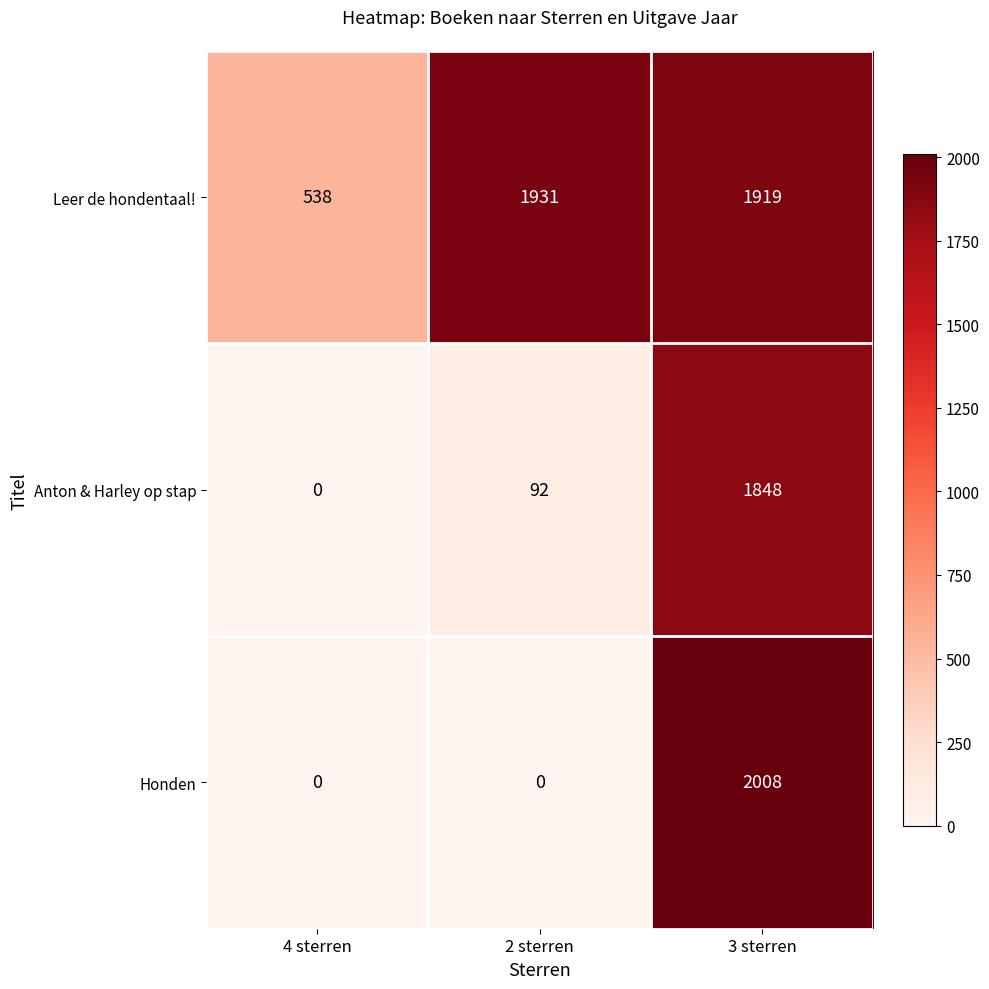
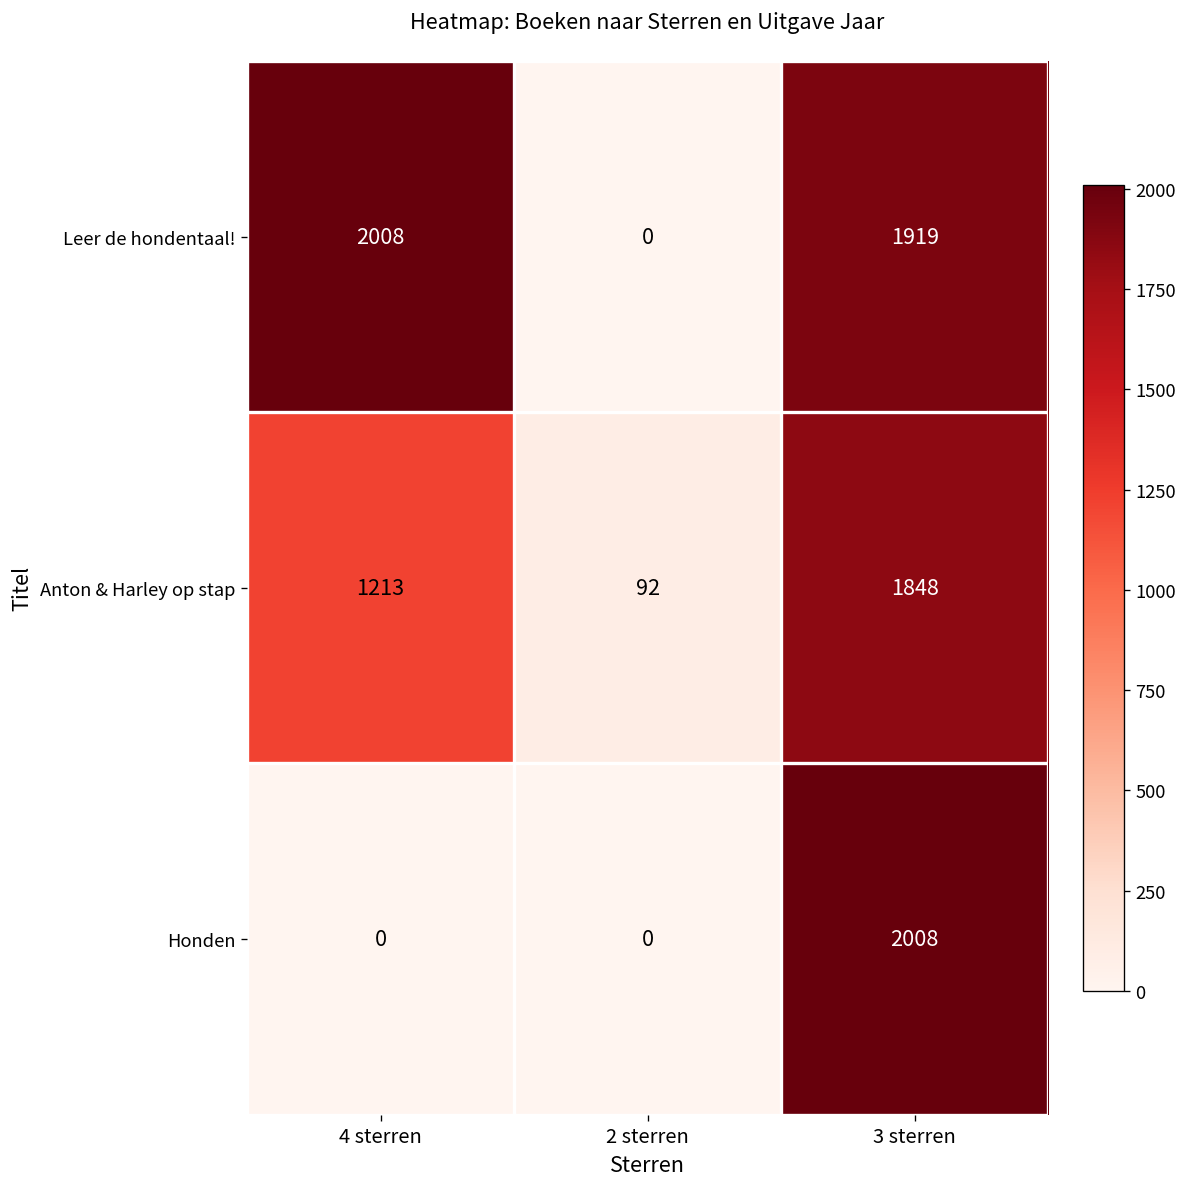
Leer de hondentaal!, 4 sterren: 538 -> 2008
Leer de hondentaal!, 2 sterren: 1931 -> 0
Anton & Harley op stap, 4 sterren: 0 -> 1213
